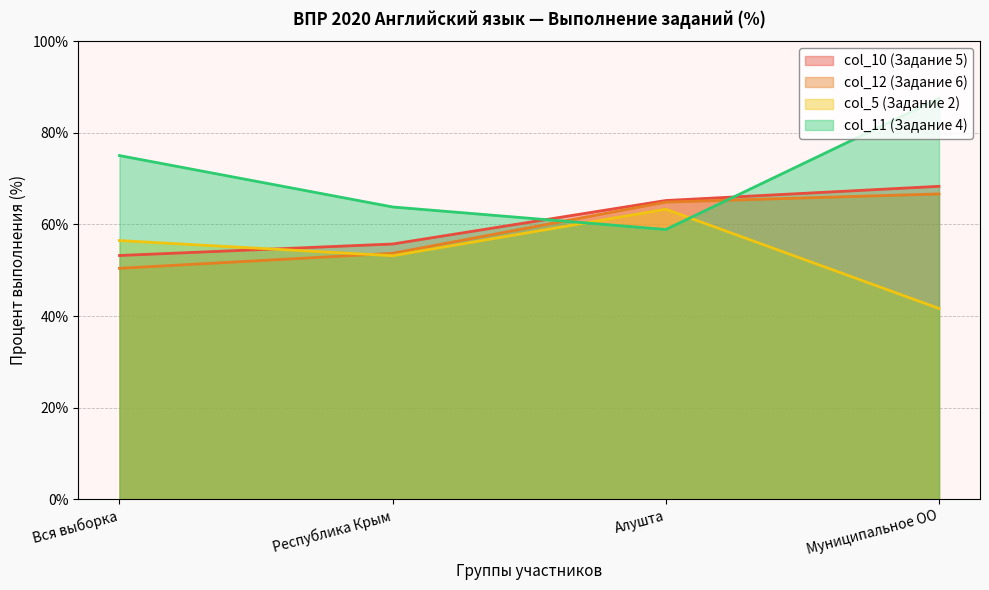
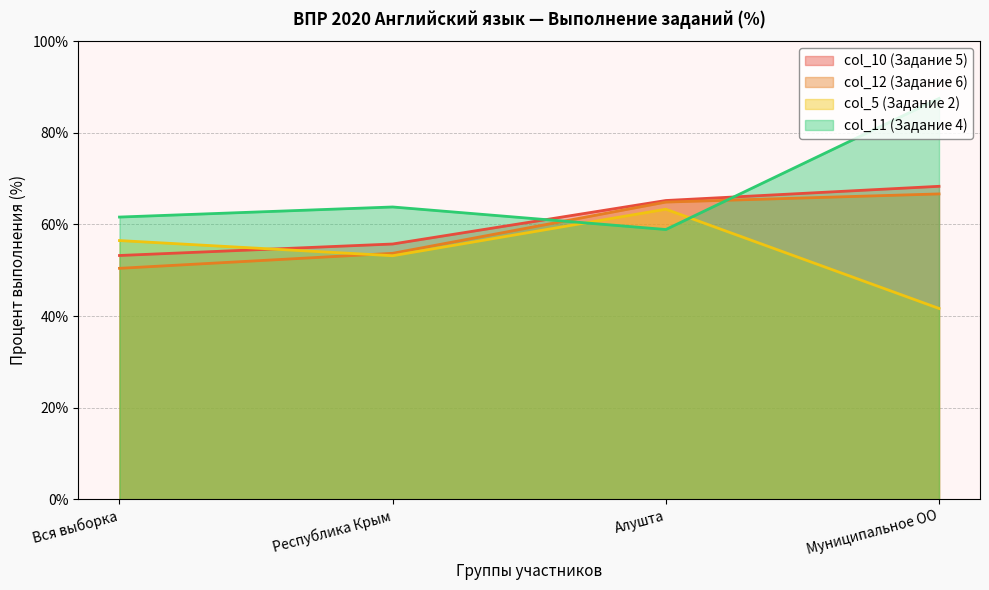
col_11 (Задание 4), Вся выборка: 75% -> 62%
